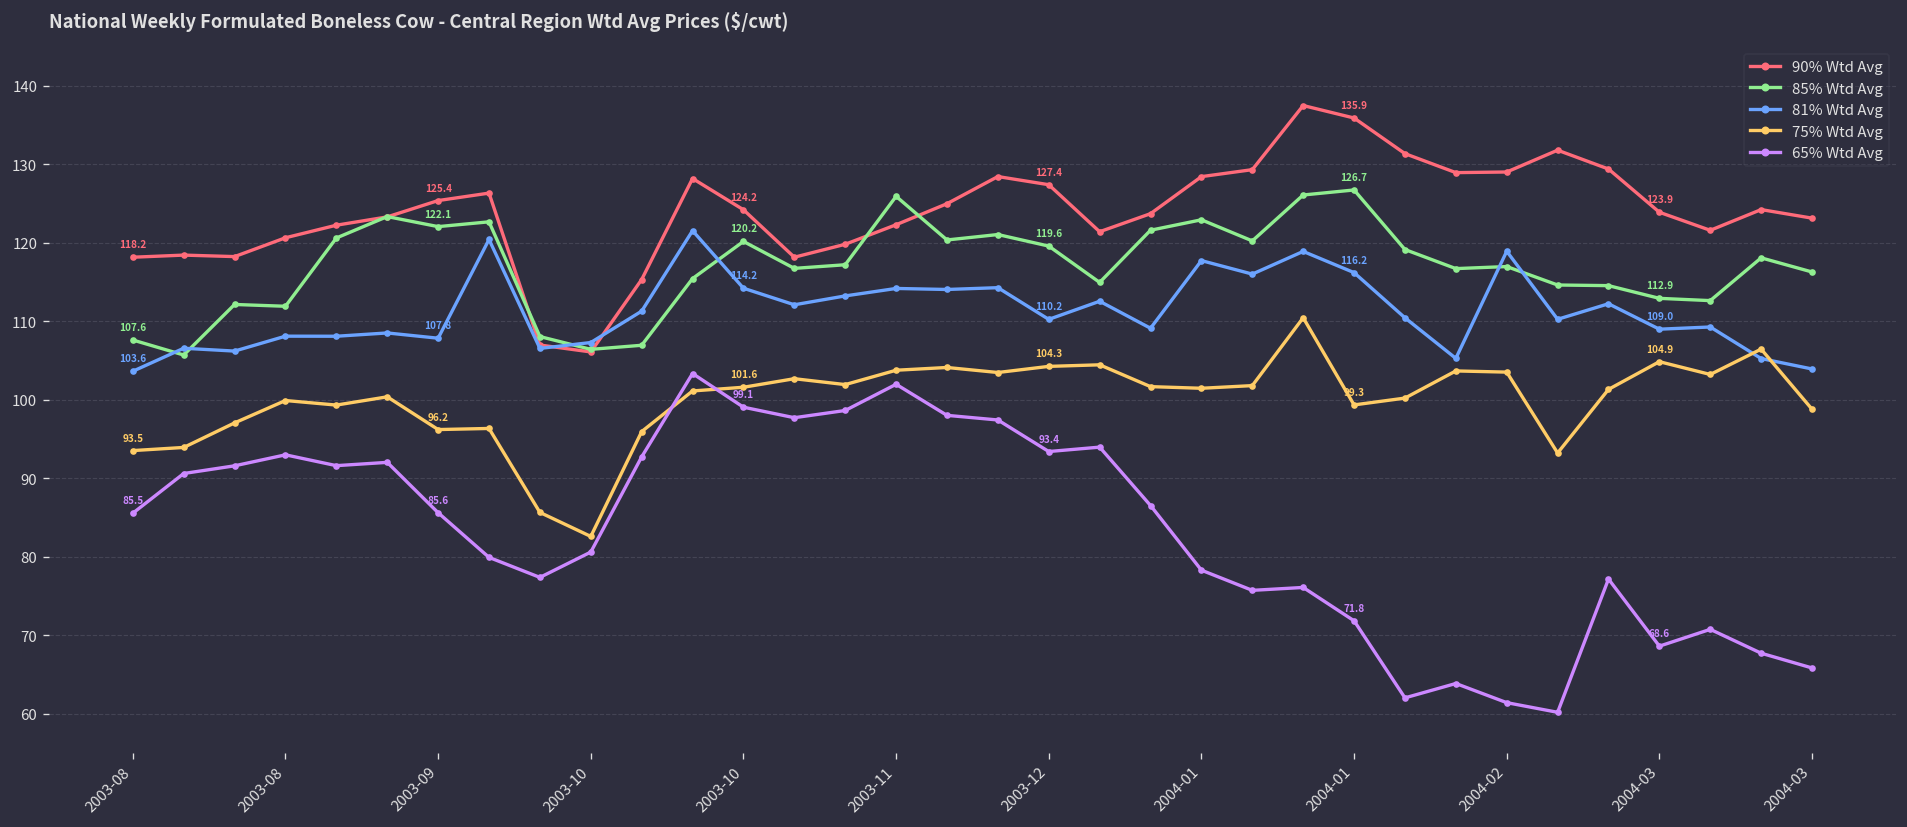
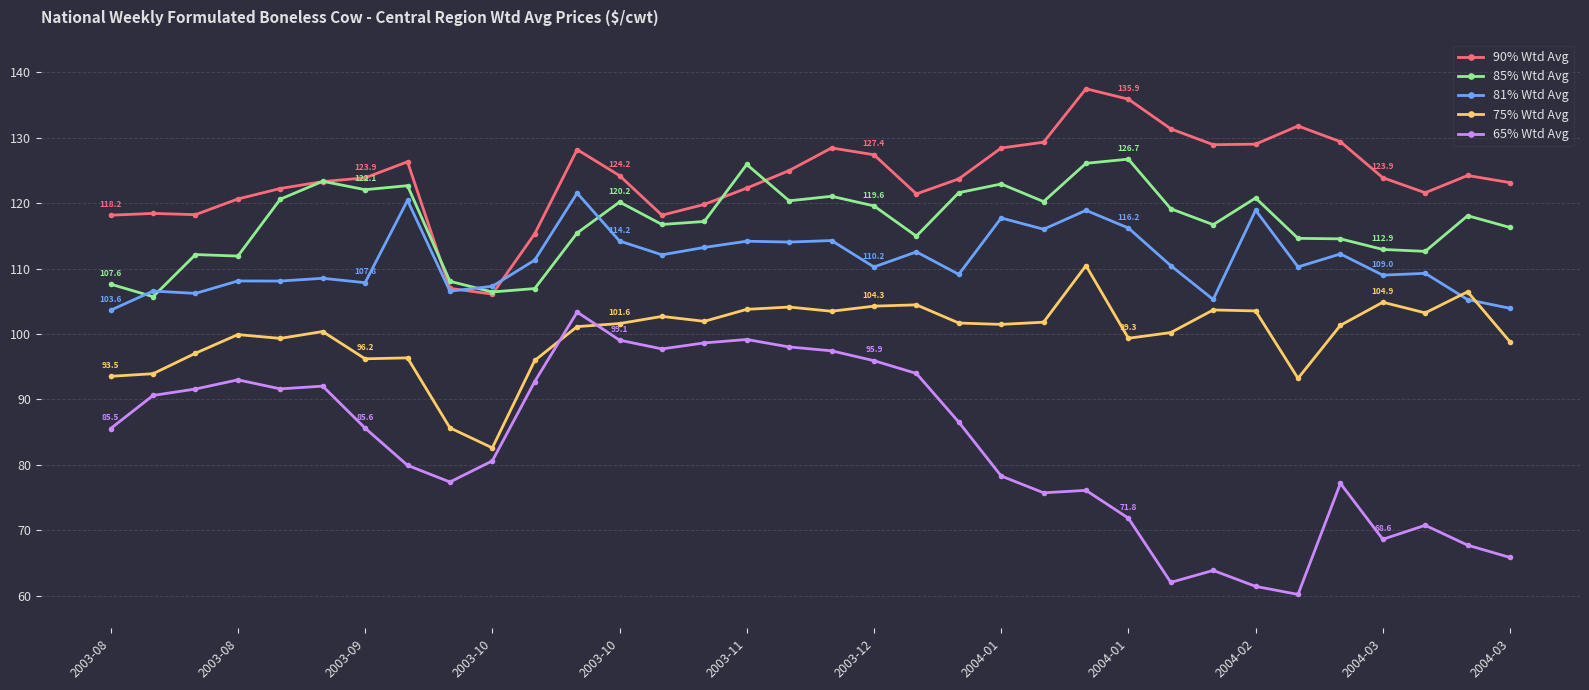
90% Wtd Avg, 2003-09: 125.4 -> 123.9
65% Wtd Avg, 2003-11: 102 -> 99
65% Wtd Avg, 2003-12: 93.4 -> 95.9
85% Wtd Avg, 2004-02: 117 -> 121
